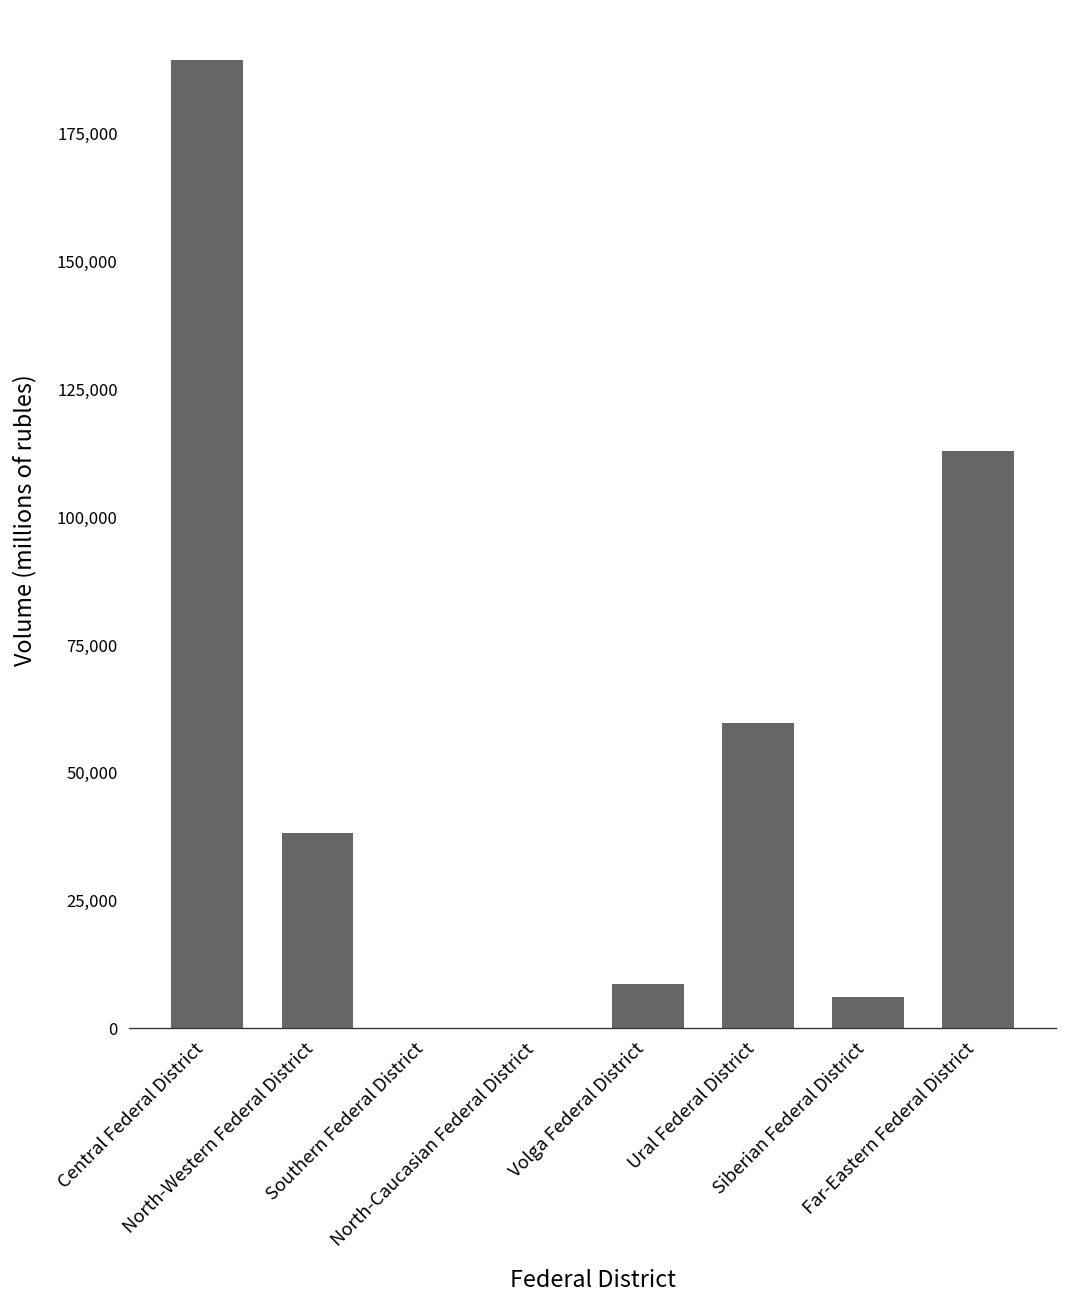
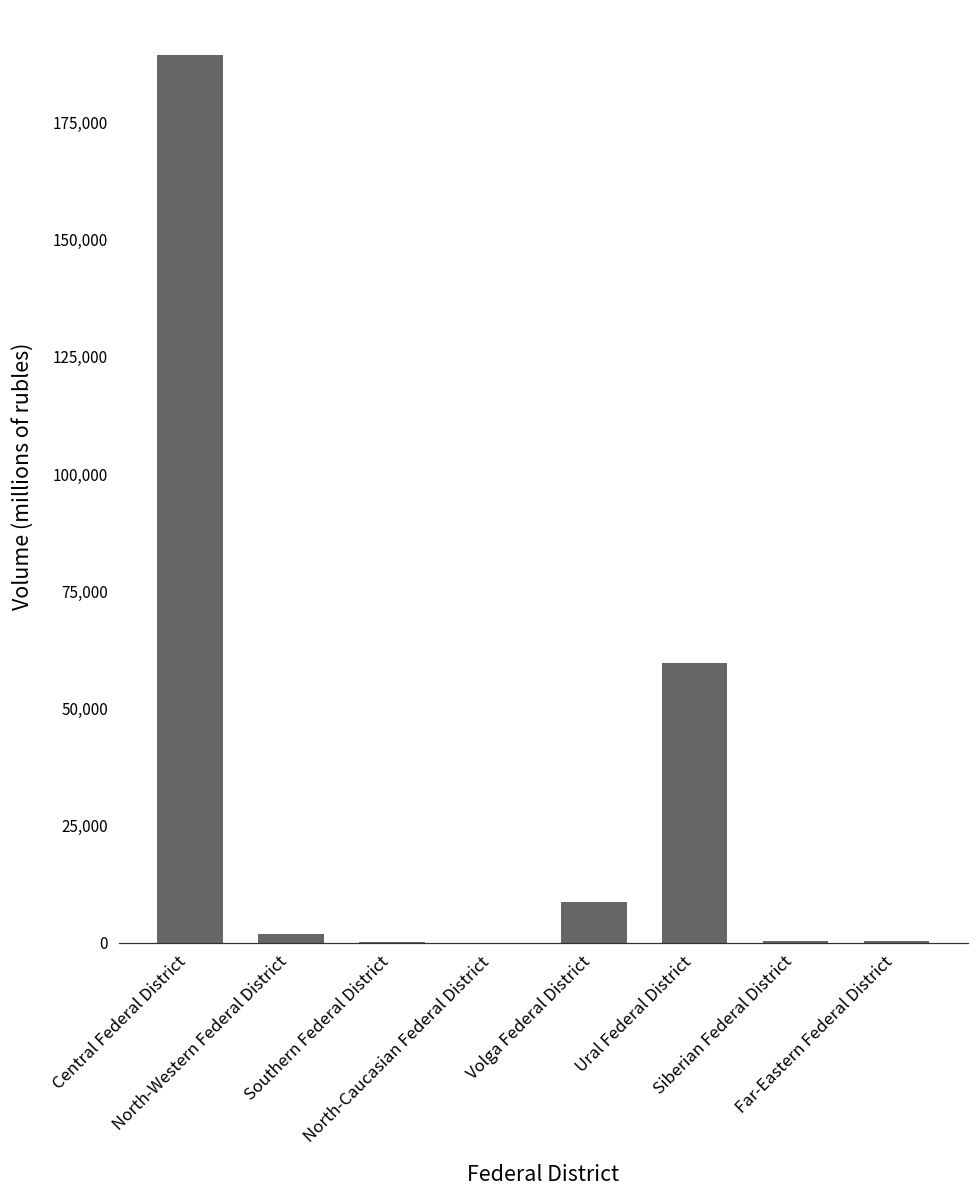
North-Western Federal District: 38,000 -> 2,000
Siberian Federal District: 6,000 -> 0
Far-Eastern Federal District: 113,000 -> 0
